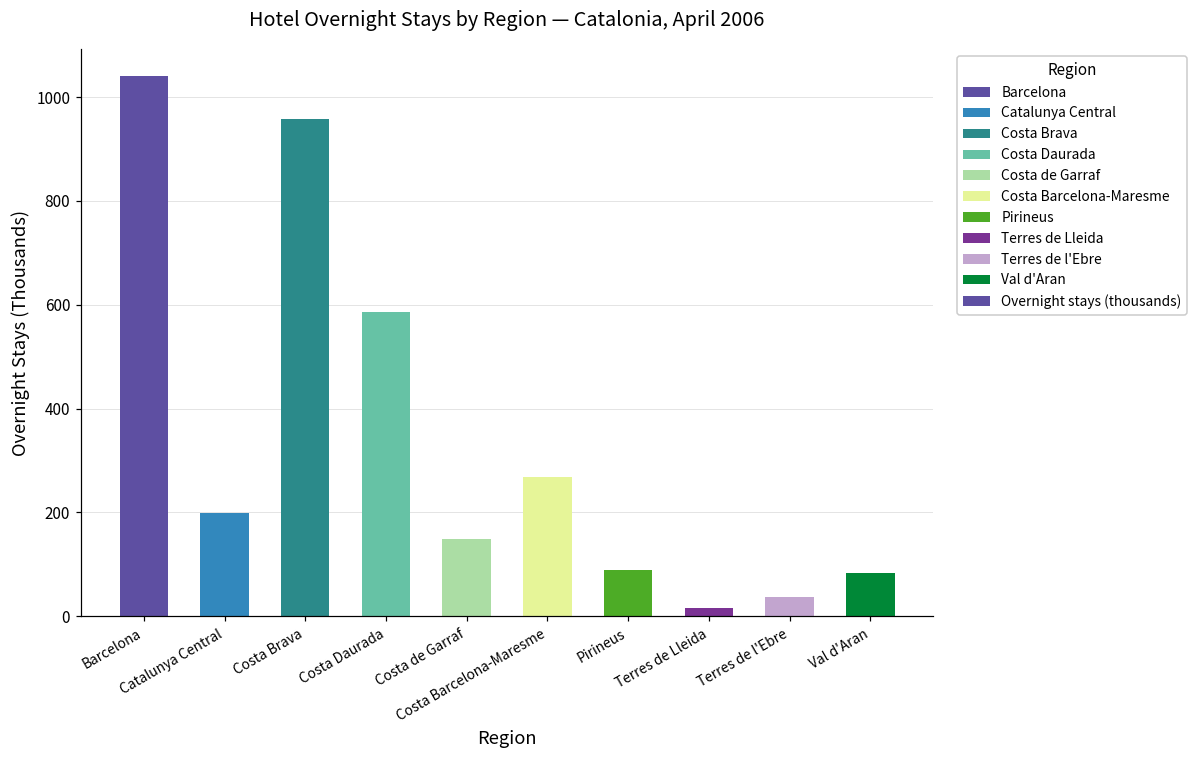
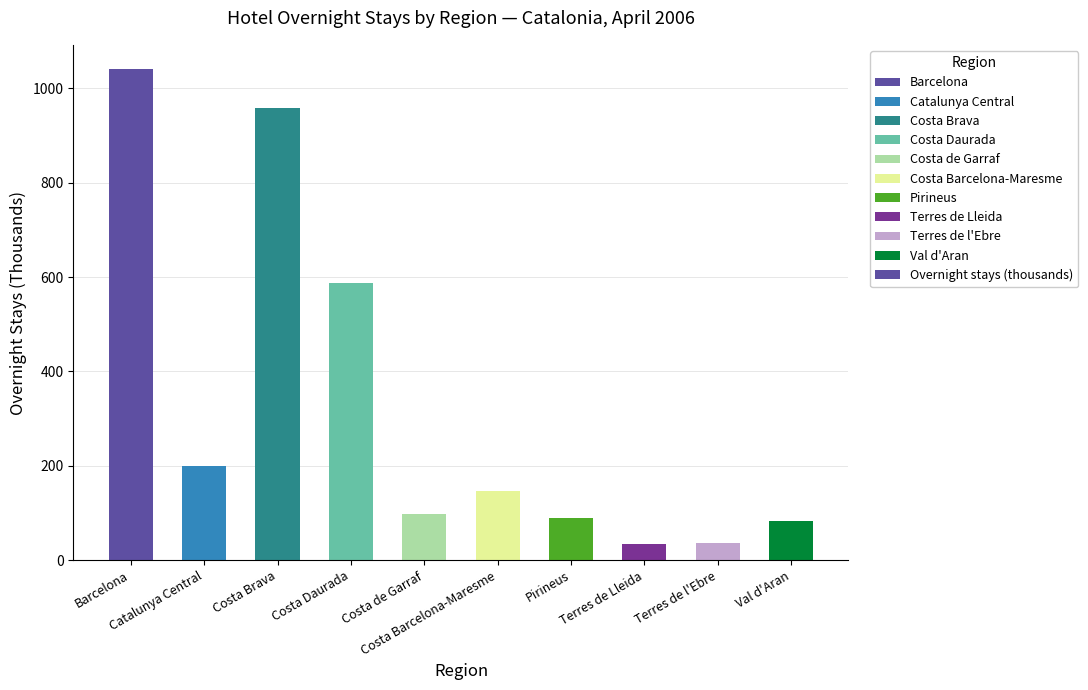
Costa de Garraf: 150 -> 100
Costa Barcelona-Maresme: 270 -> 150
Terres de Lleida: 20 -> 30
